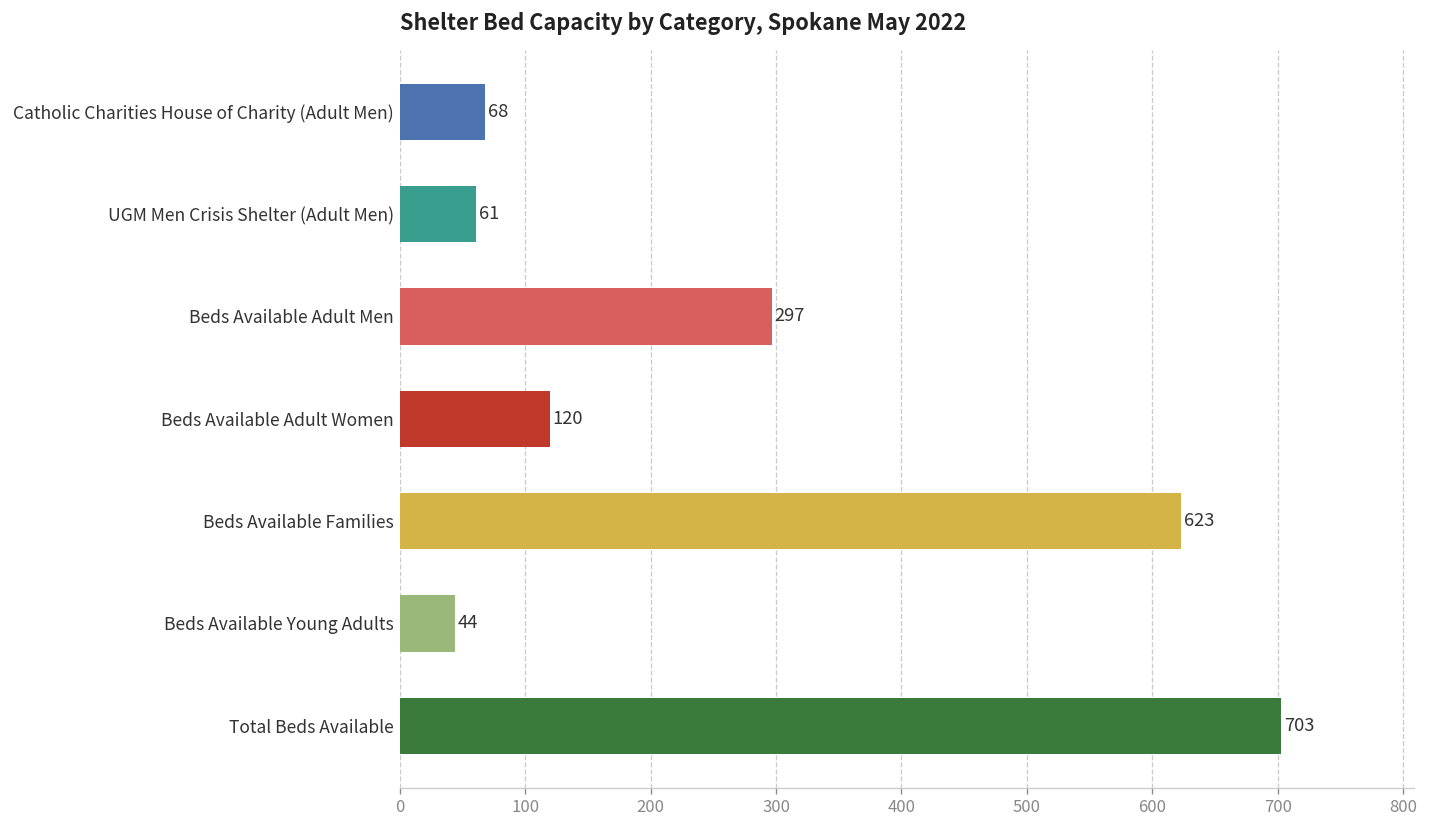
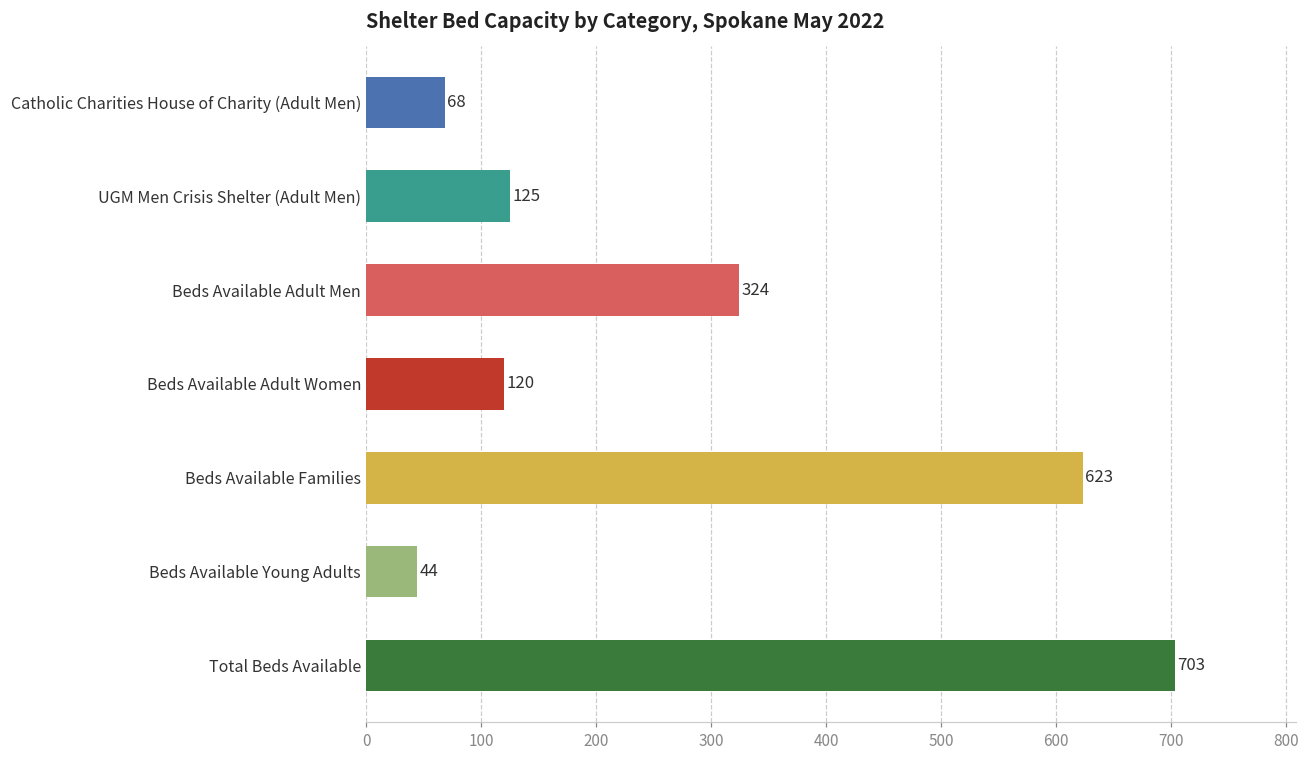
UGM Men Crisis Shelter (Adult Men): 61 -> 125
Beds Available Adult Men: 297 -> 324
